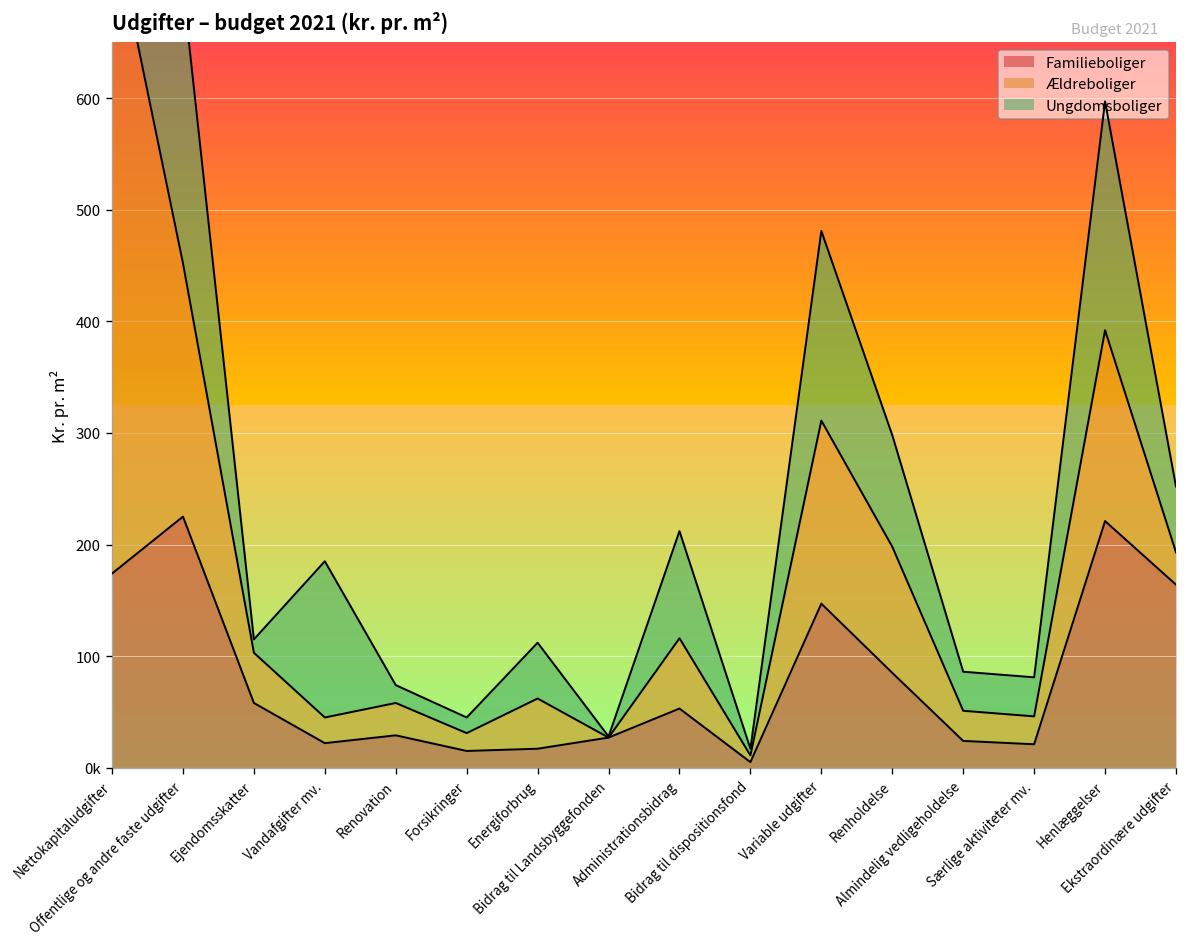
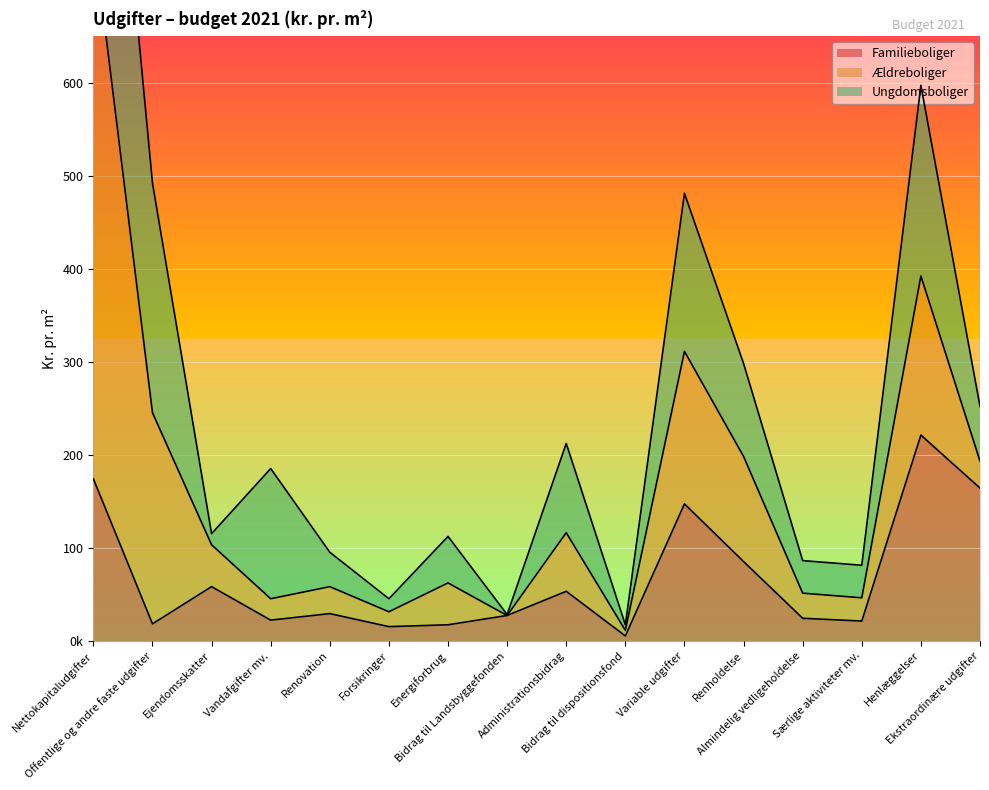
Familieboliger, Offentlige og andre faste udgifter: 230 -> 20
Ungdomsboliger, Renovation: 20 -> 40
